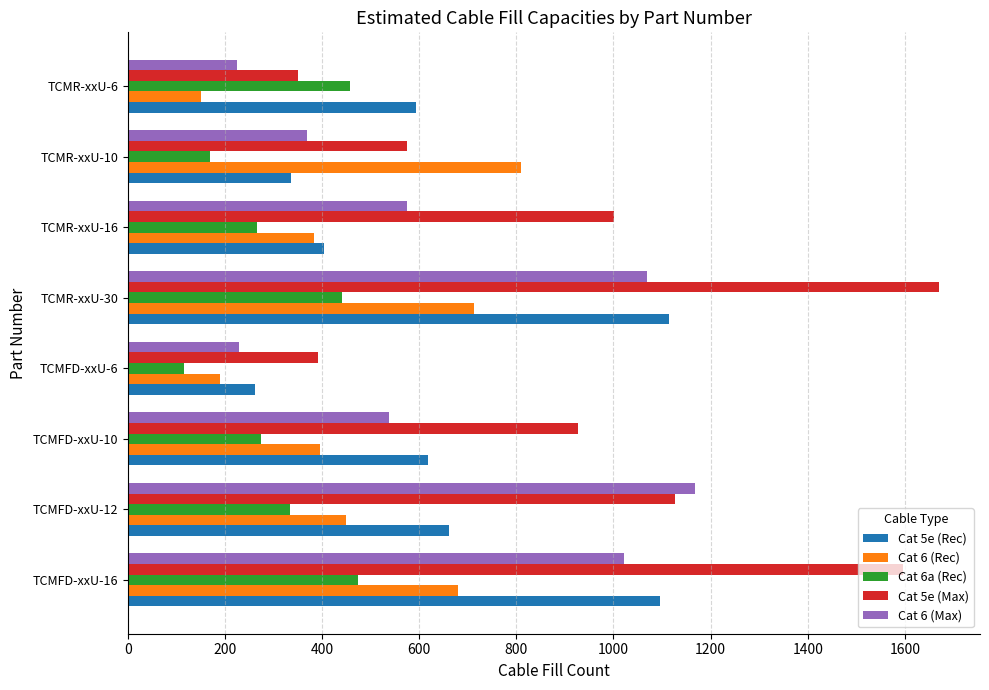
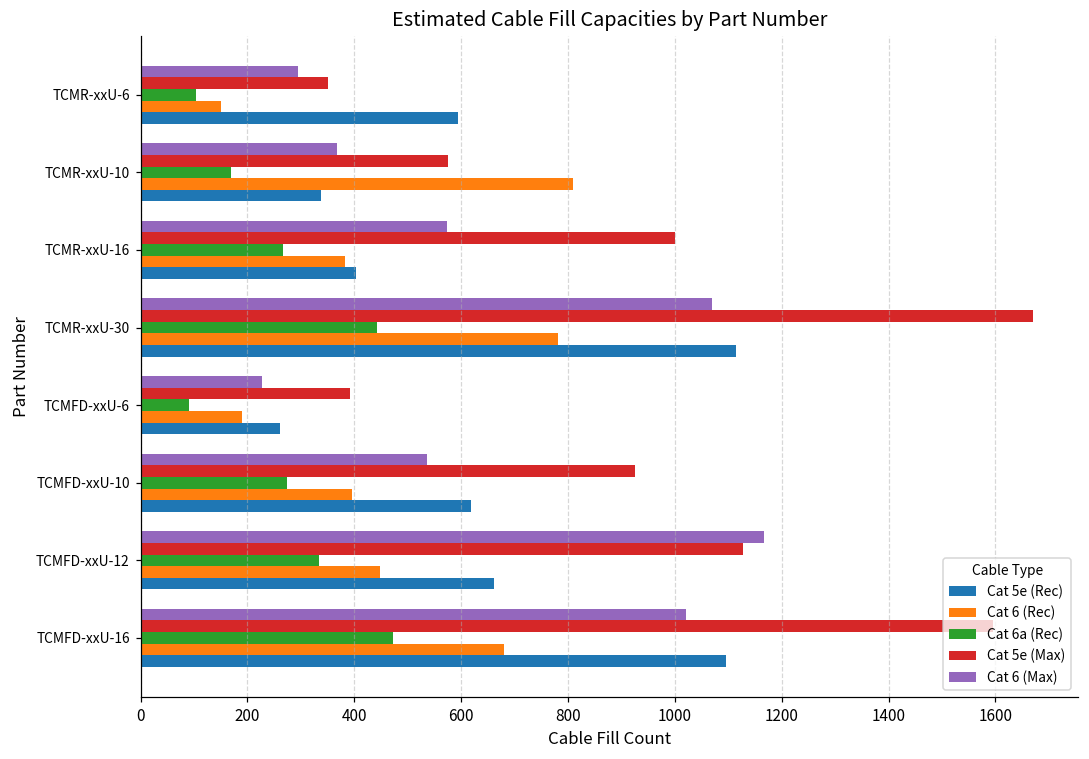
Cat 6 (Max), TCMR-xxU-6: 230 -> 300
Cat 6a (Rec), TCMR-xxU-6: 460 -> 100
Cat 6 (Rec), TCMR-xxU-30: 710 -> 780
Cat 6a (Rec), TCMFD-xxU-6: 120 -> 90
